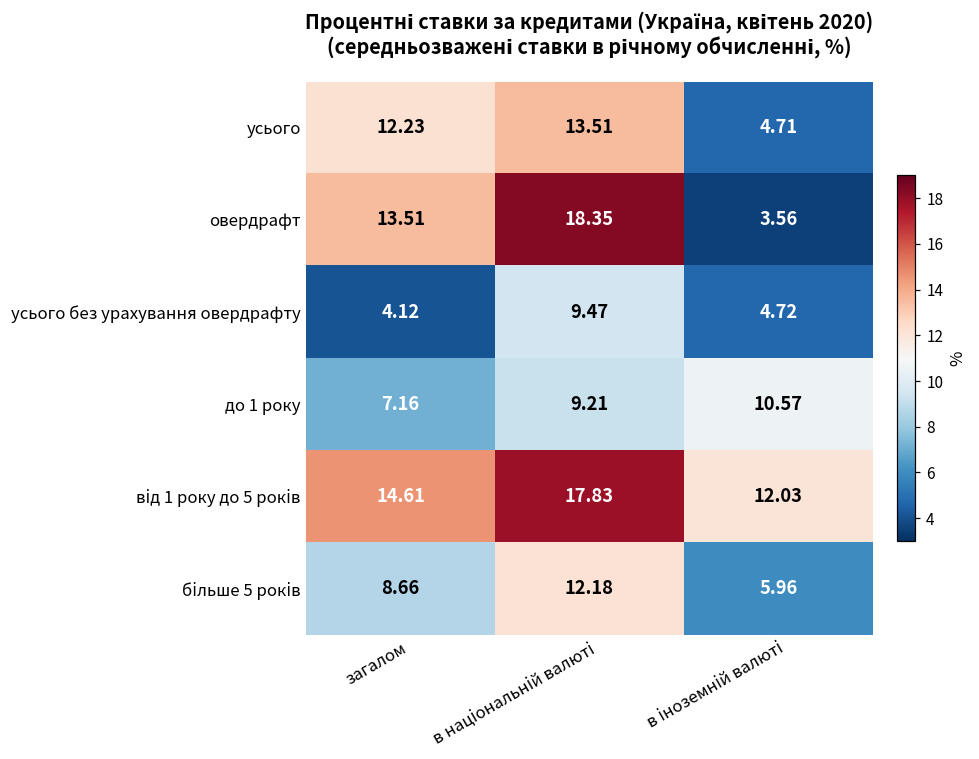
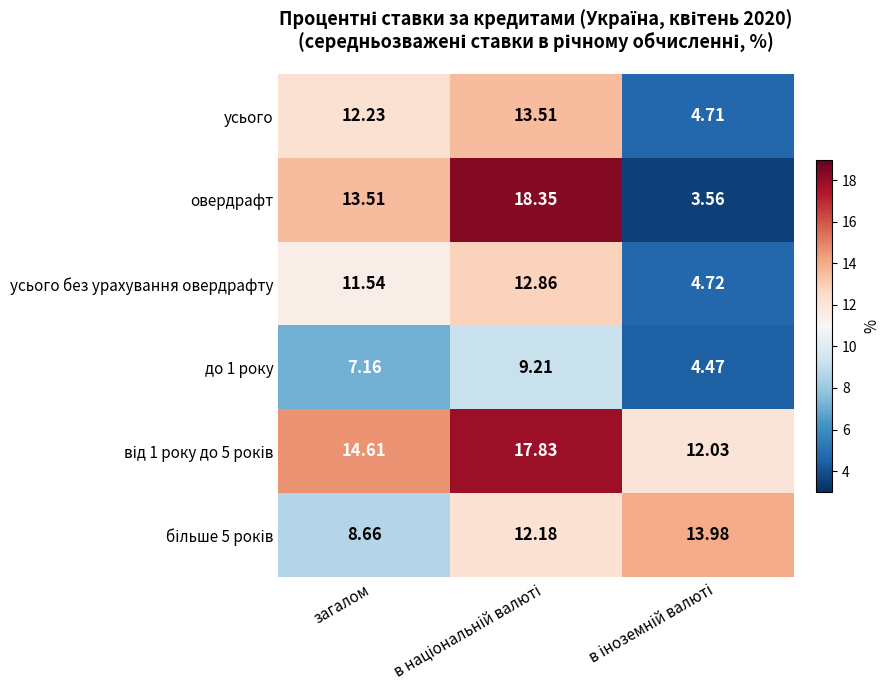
усього без урахування овердрафту, загалом: 4.12 -> 11.54
усього без урахування овердрафту, в національній валюті: 9.47 -> 12.86
до 1 року, в іноземній валюті: 10.57 -> 4.47
більше 5 років, в іноземній валюті: 5.96 -> 13.98
